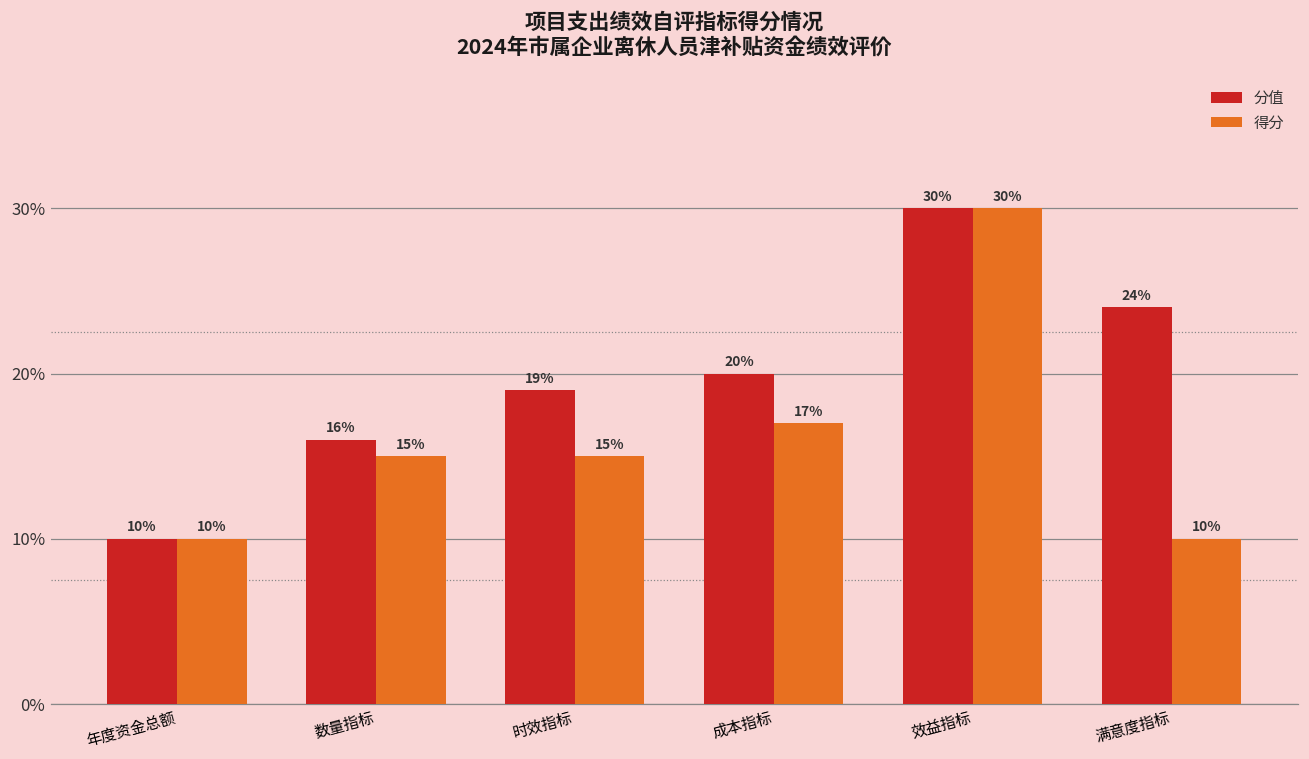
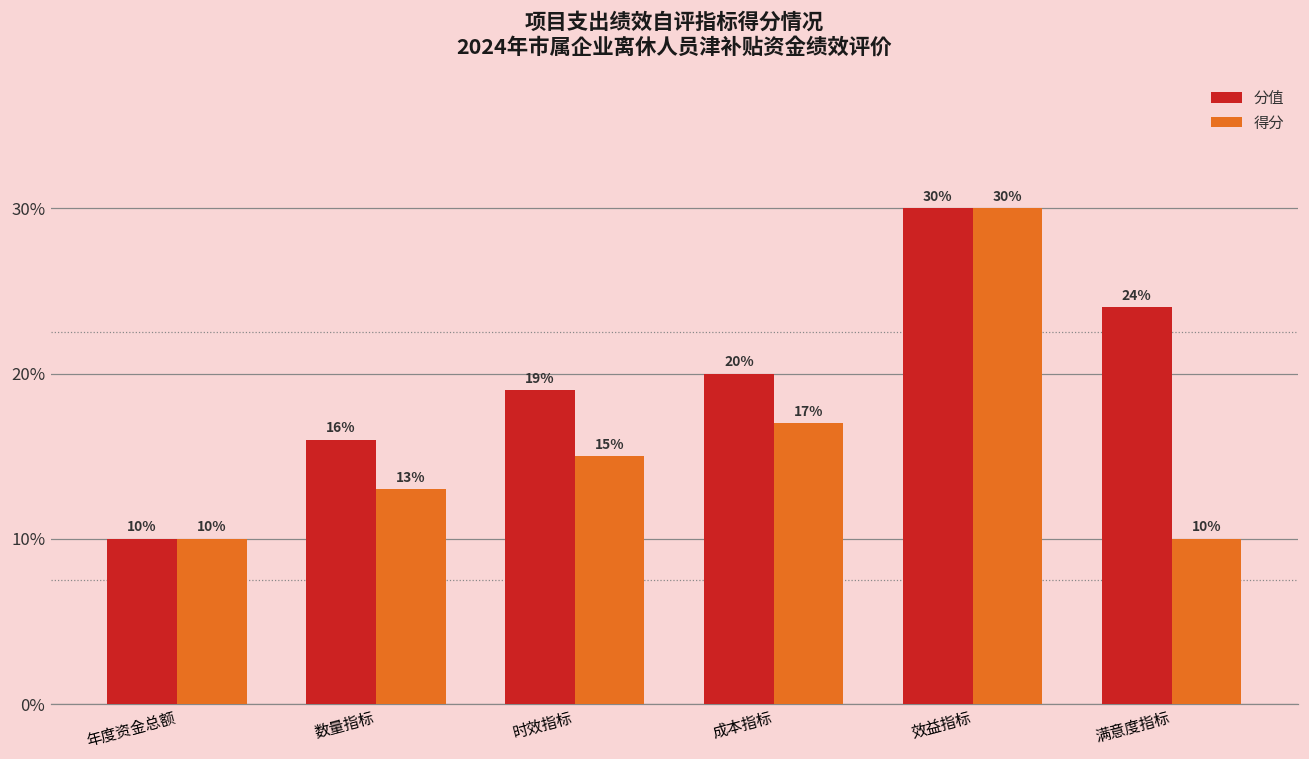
得分, 数量指标: 15% -> 13%
